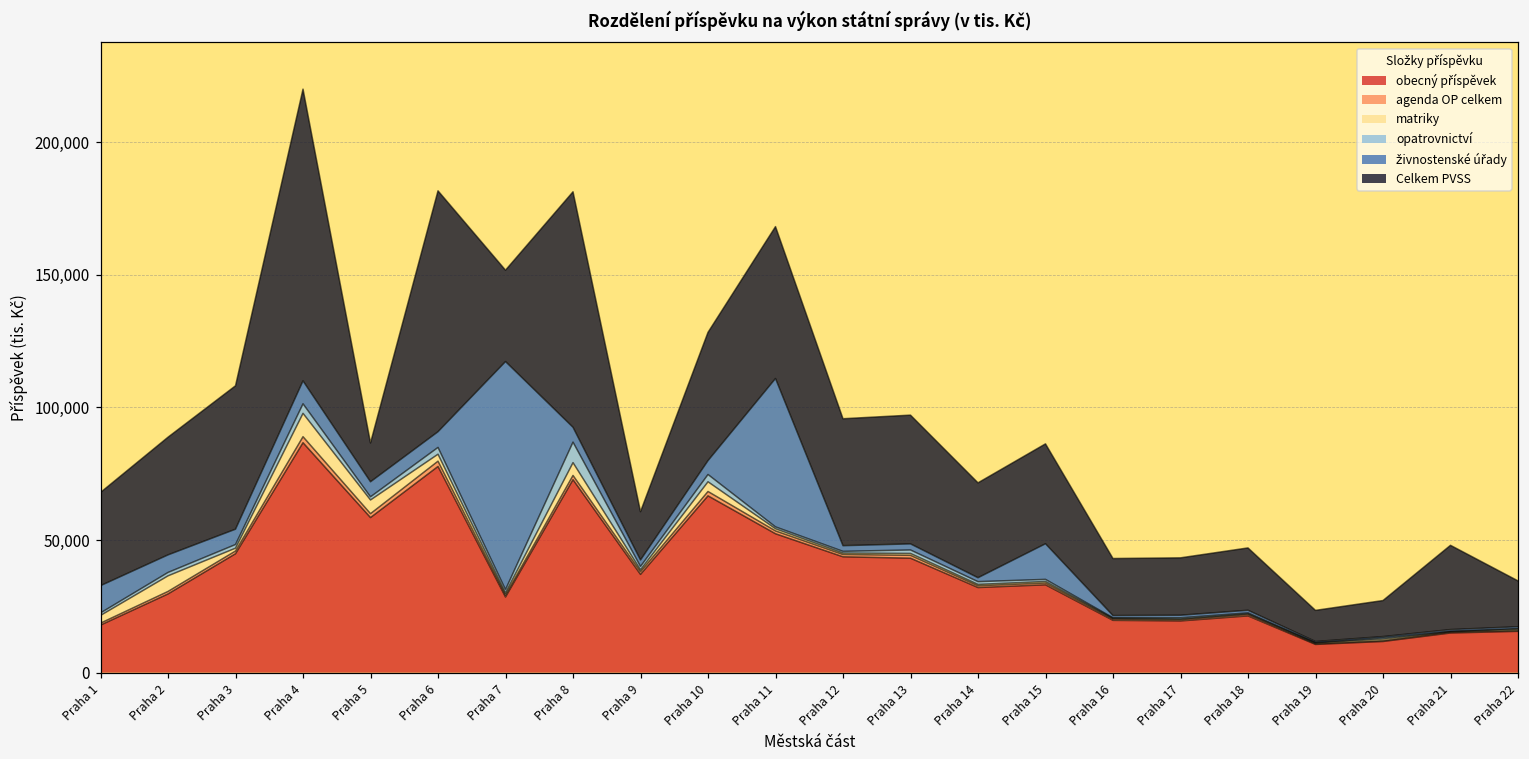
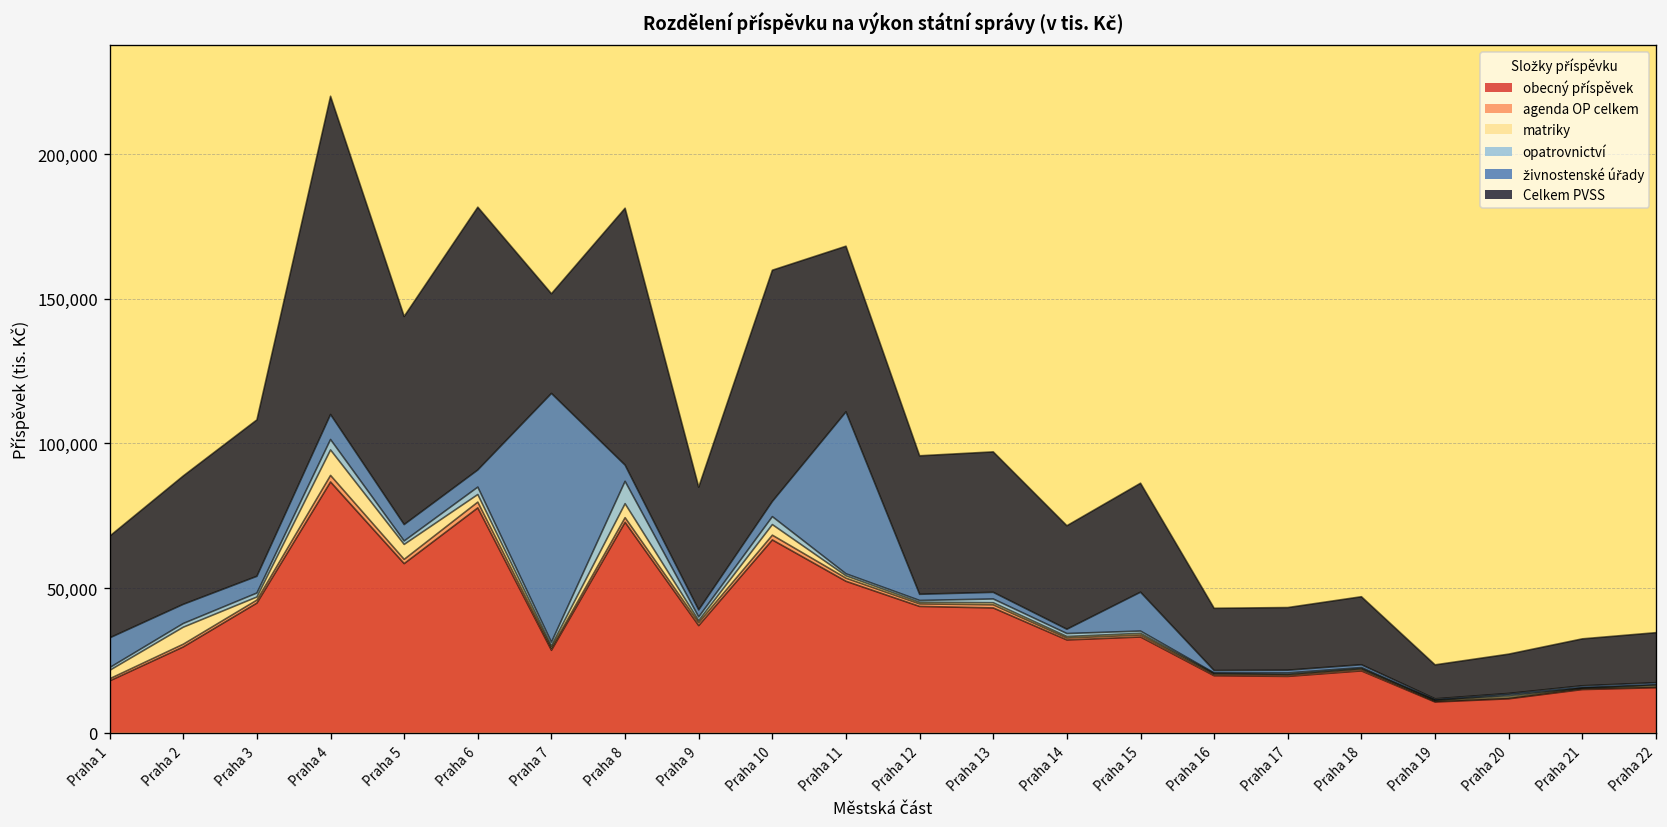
Celkem PVSS, Praha 5: 15,000 -> 72,000
Celkem PVSS, Praha 9: 18,000 -> 42,000
Celkem PVSS, Praha 10: 48,000 -> 80,000
Celkem PVSS, Praha 21: 32,000 -> 16,000
